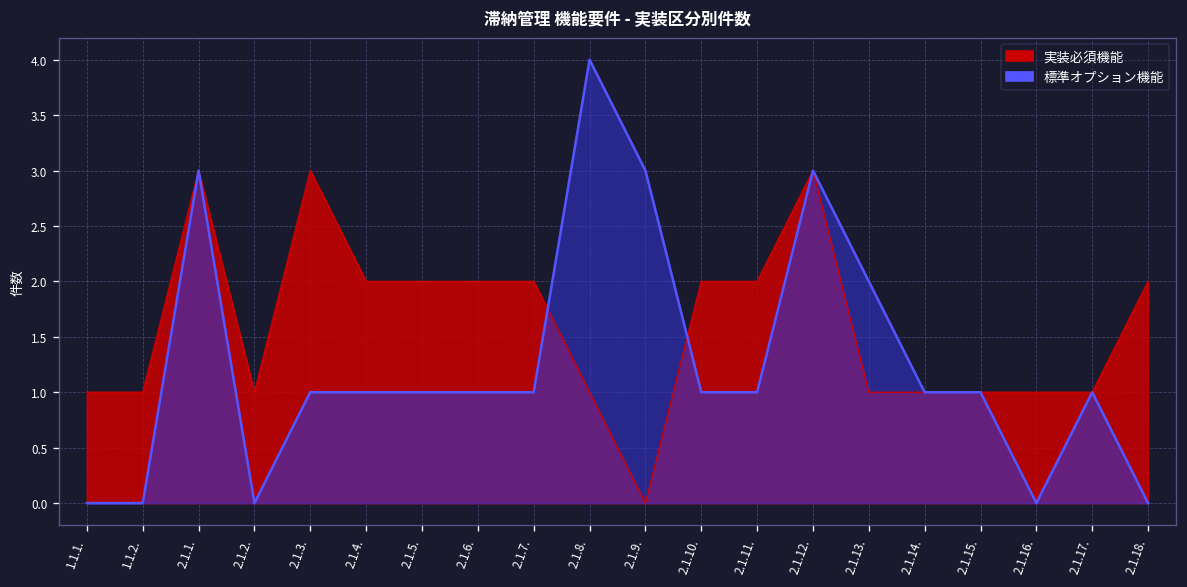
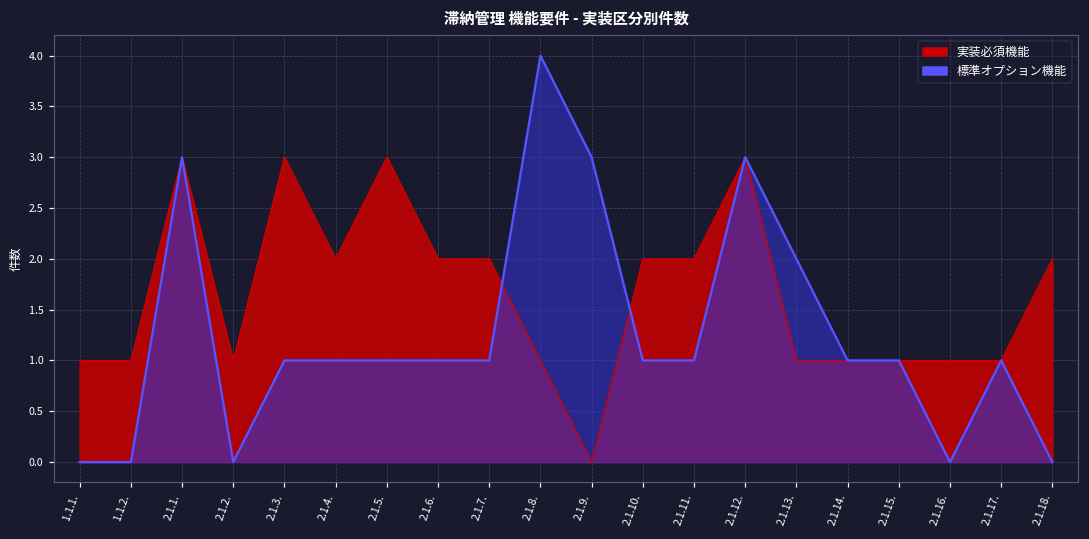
実装必須機能, 2.1.5.: 2 -> 3
